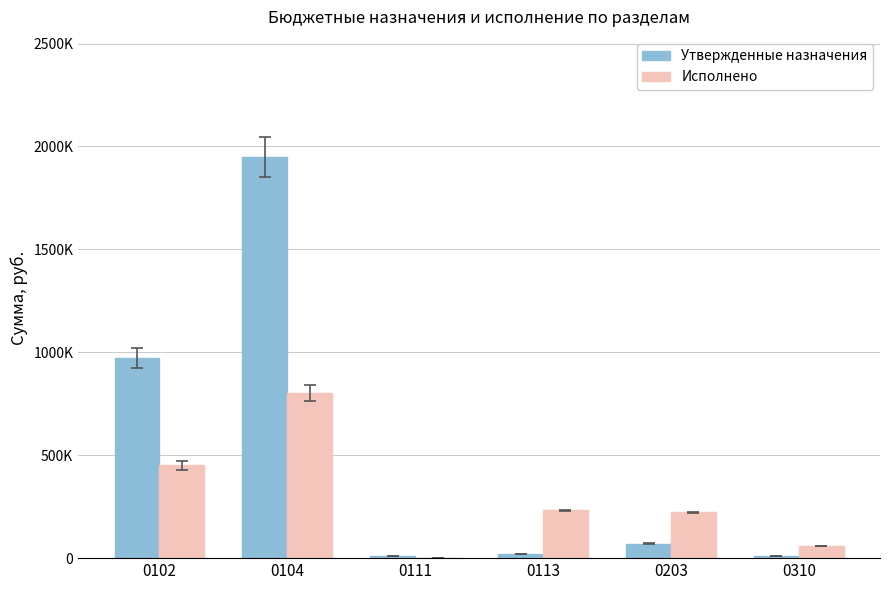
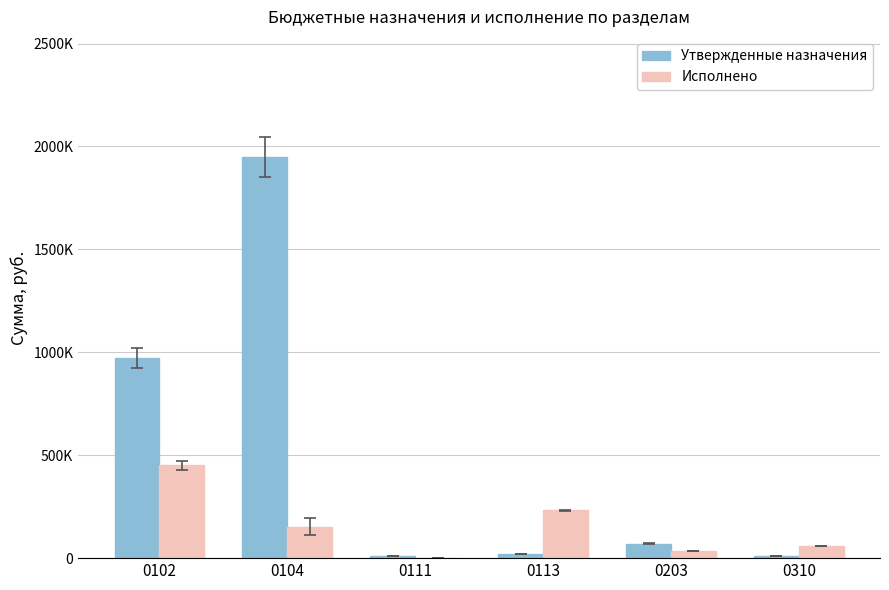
Исполнено, 0104: 800000 -> 150000
Исполнено, 0203: 220000 -> 40000
